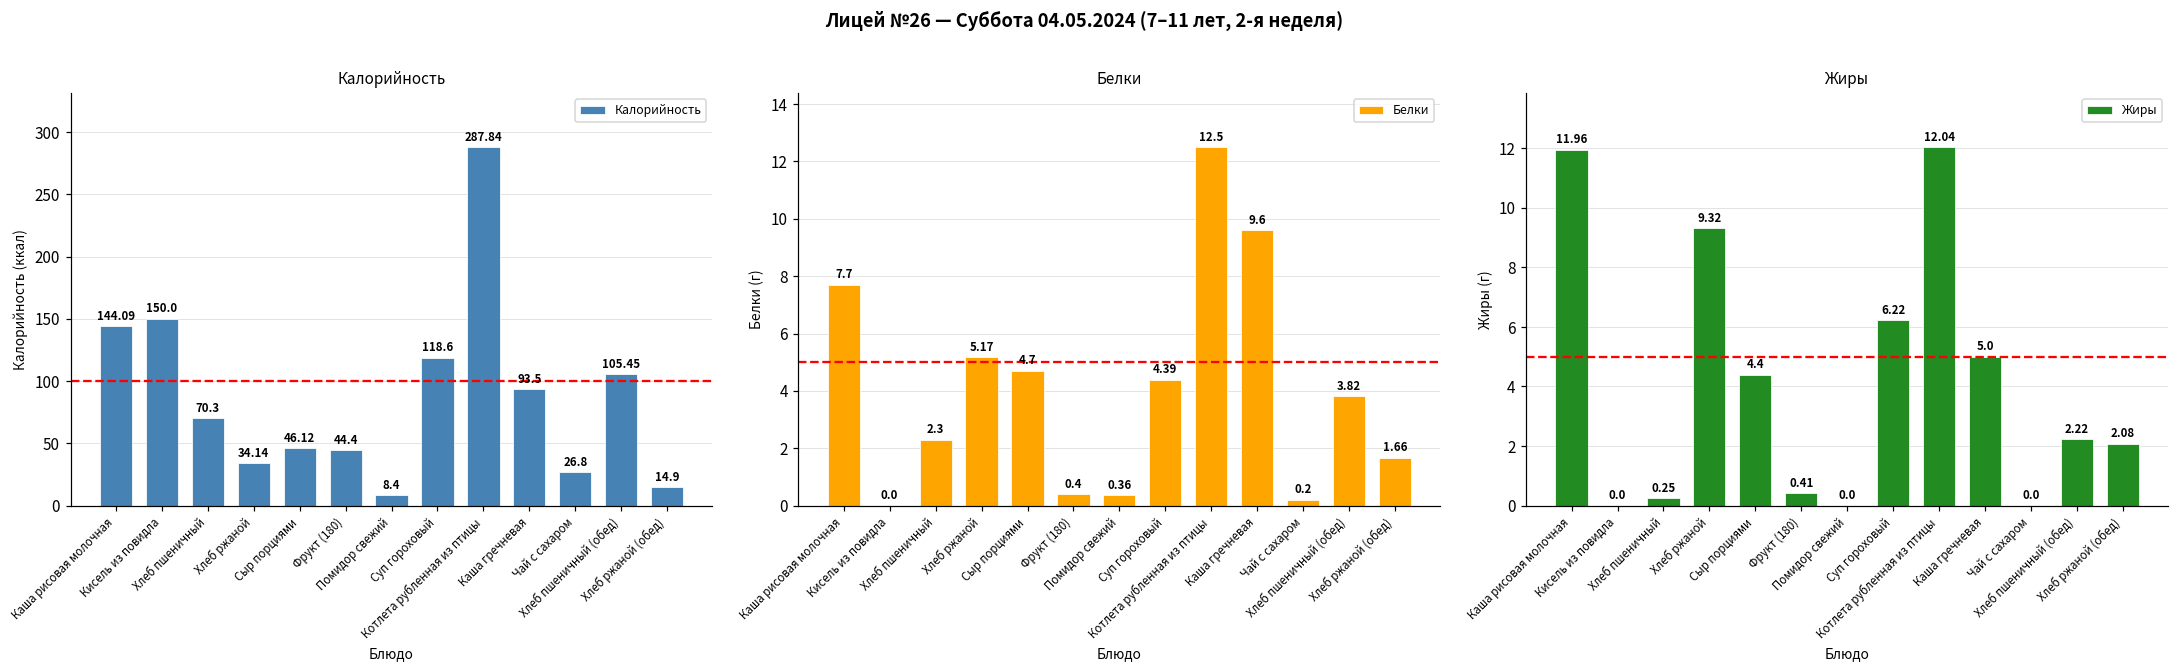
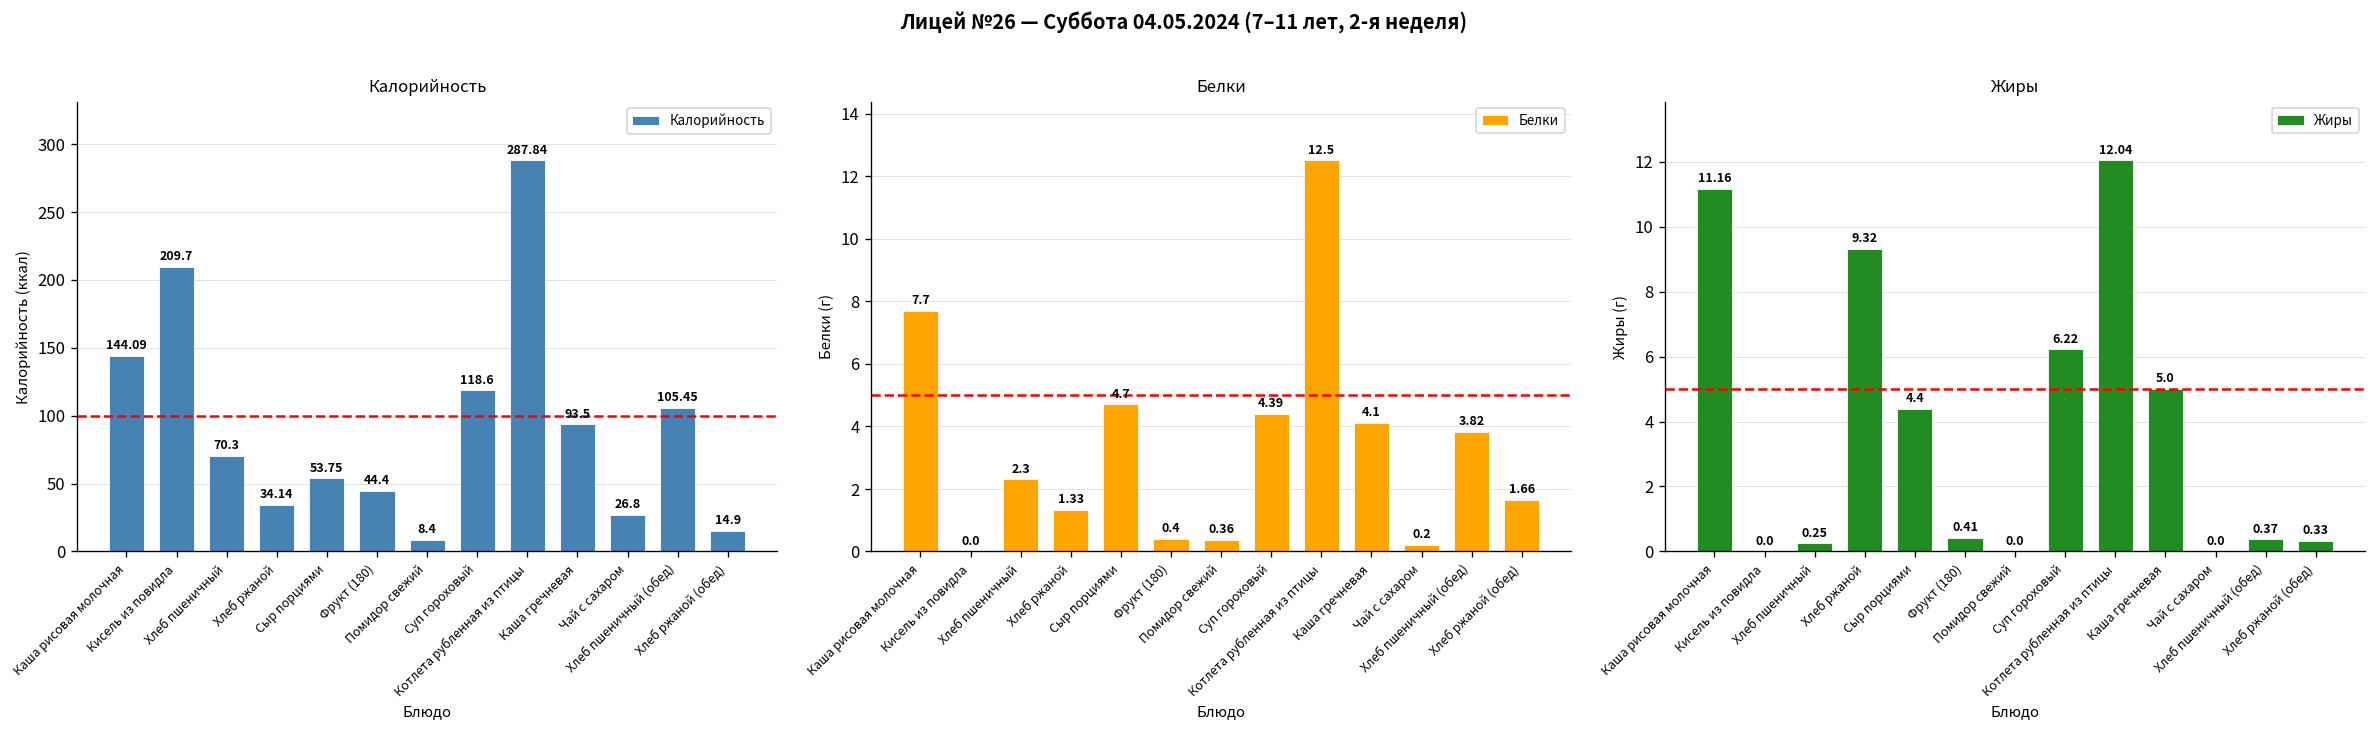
Калорийность, Кисель из повидла: 150.0 -> 209.7
Калорийность, Сыр порциями: 46.12 -> 53.75
Белки, Хлеб ржаной: 5.17 -> 1.33
Белки, Каша гречневая: 9.6 -> 4.1
Жиры, Каша рисовая молочная: 11.96 -> 11.16
Жиры, Хлеб пшеничный (обед): 2.22 -> 0.37
Жиры, Хлеб ржаной (обед): 2.08 -> 0.33
